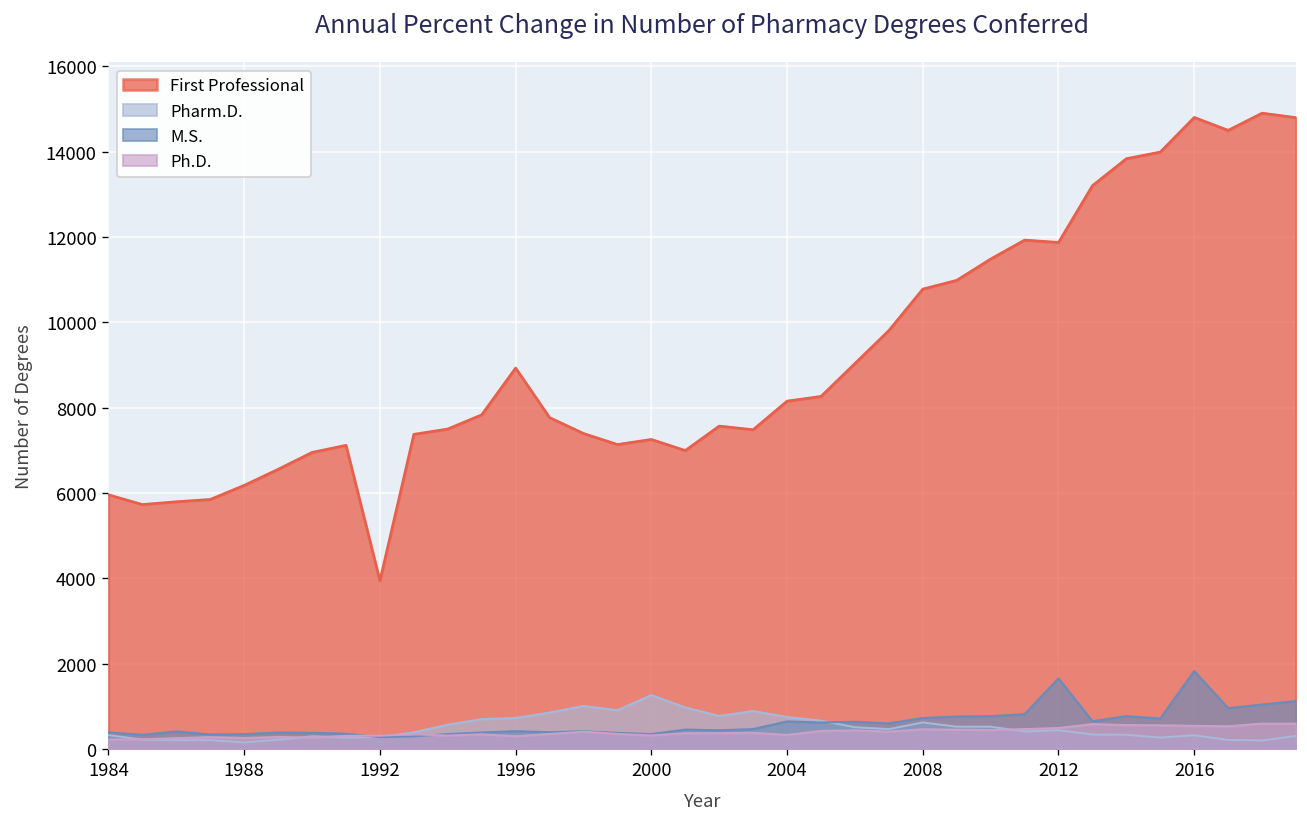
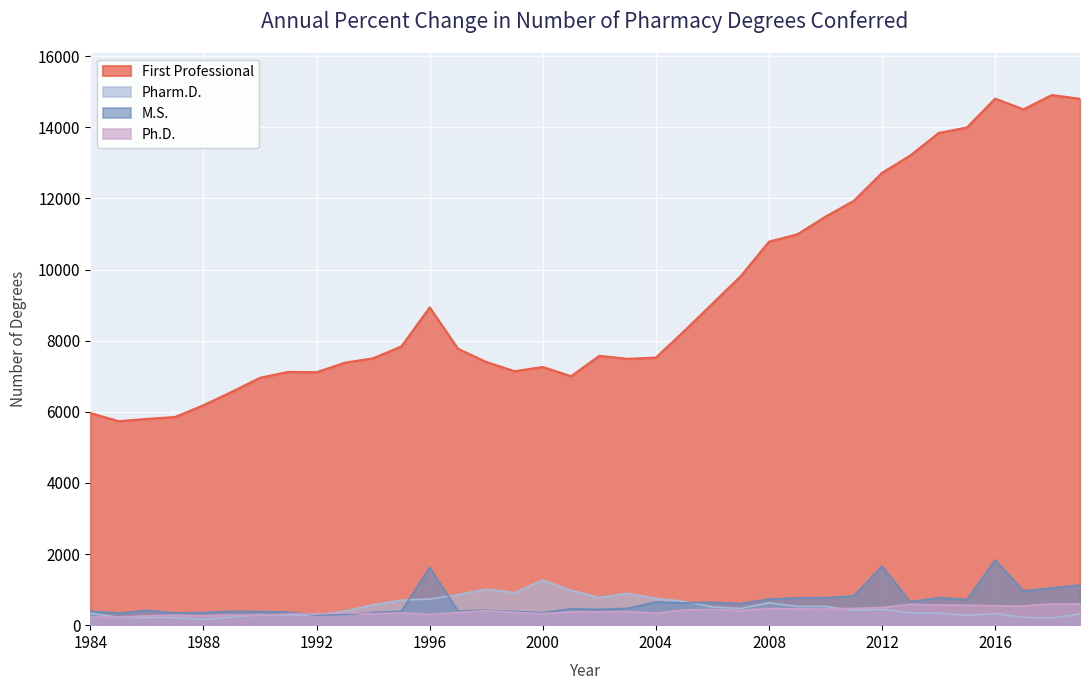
First Professional, 1992: 3900 -> 7100
M.S., 1996: 400 -> 1600
First Professional, 2004: 8200 -> 7500
First Professional, 2012: 11900 -> 12700
